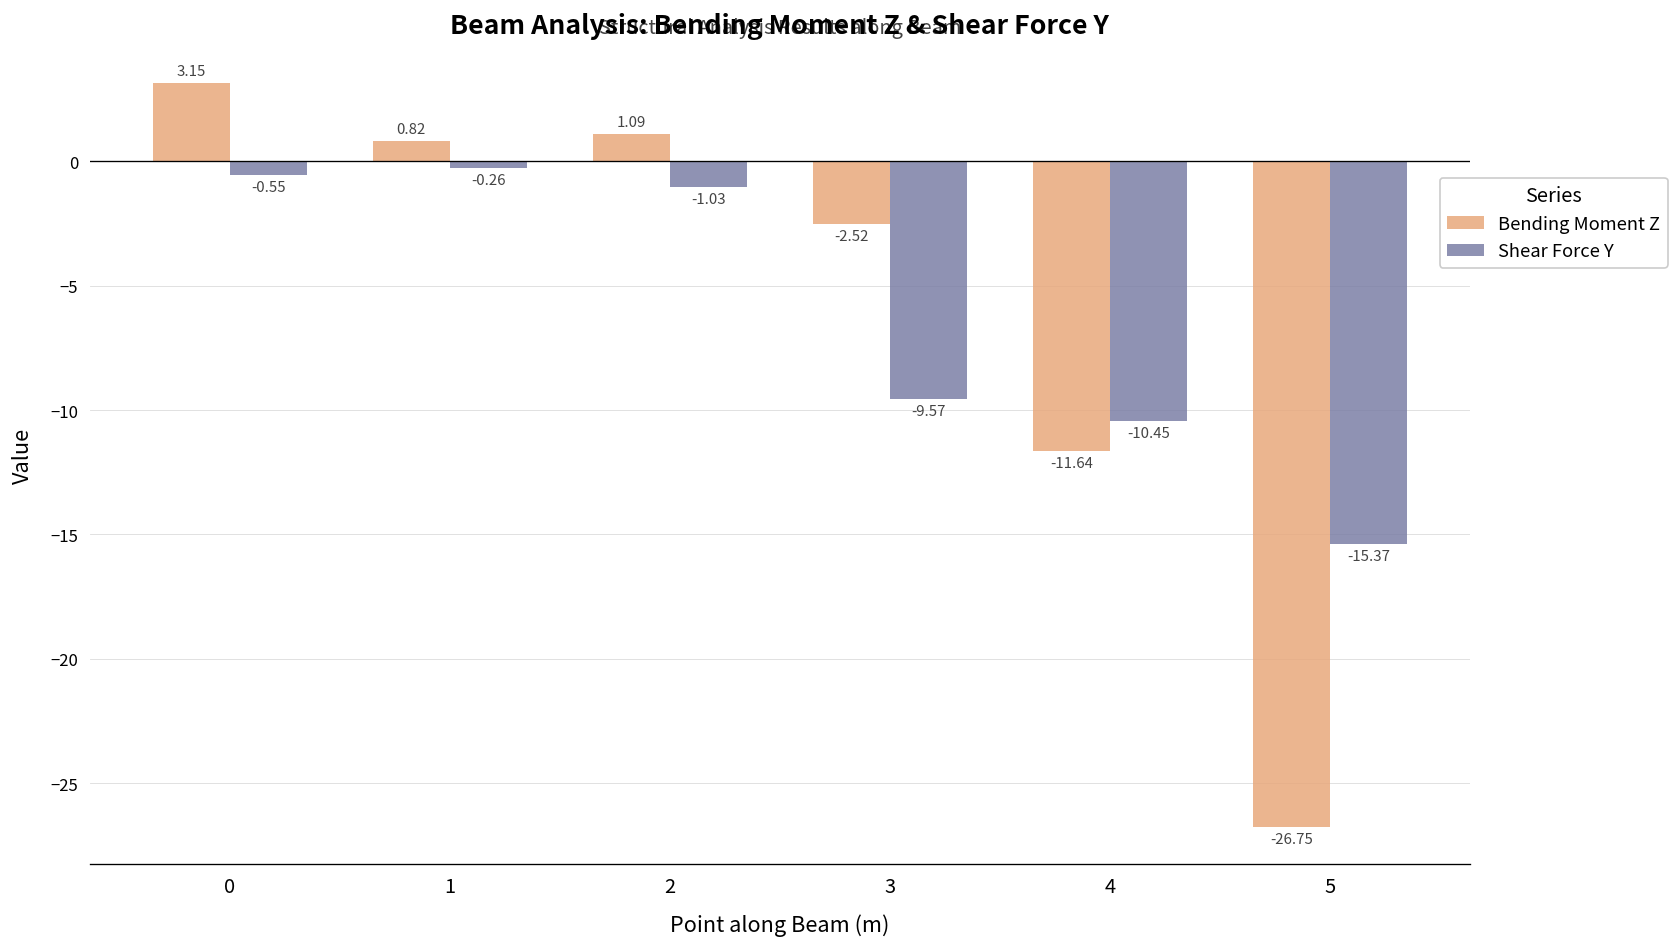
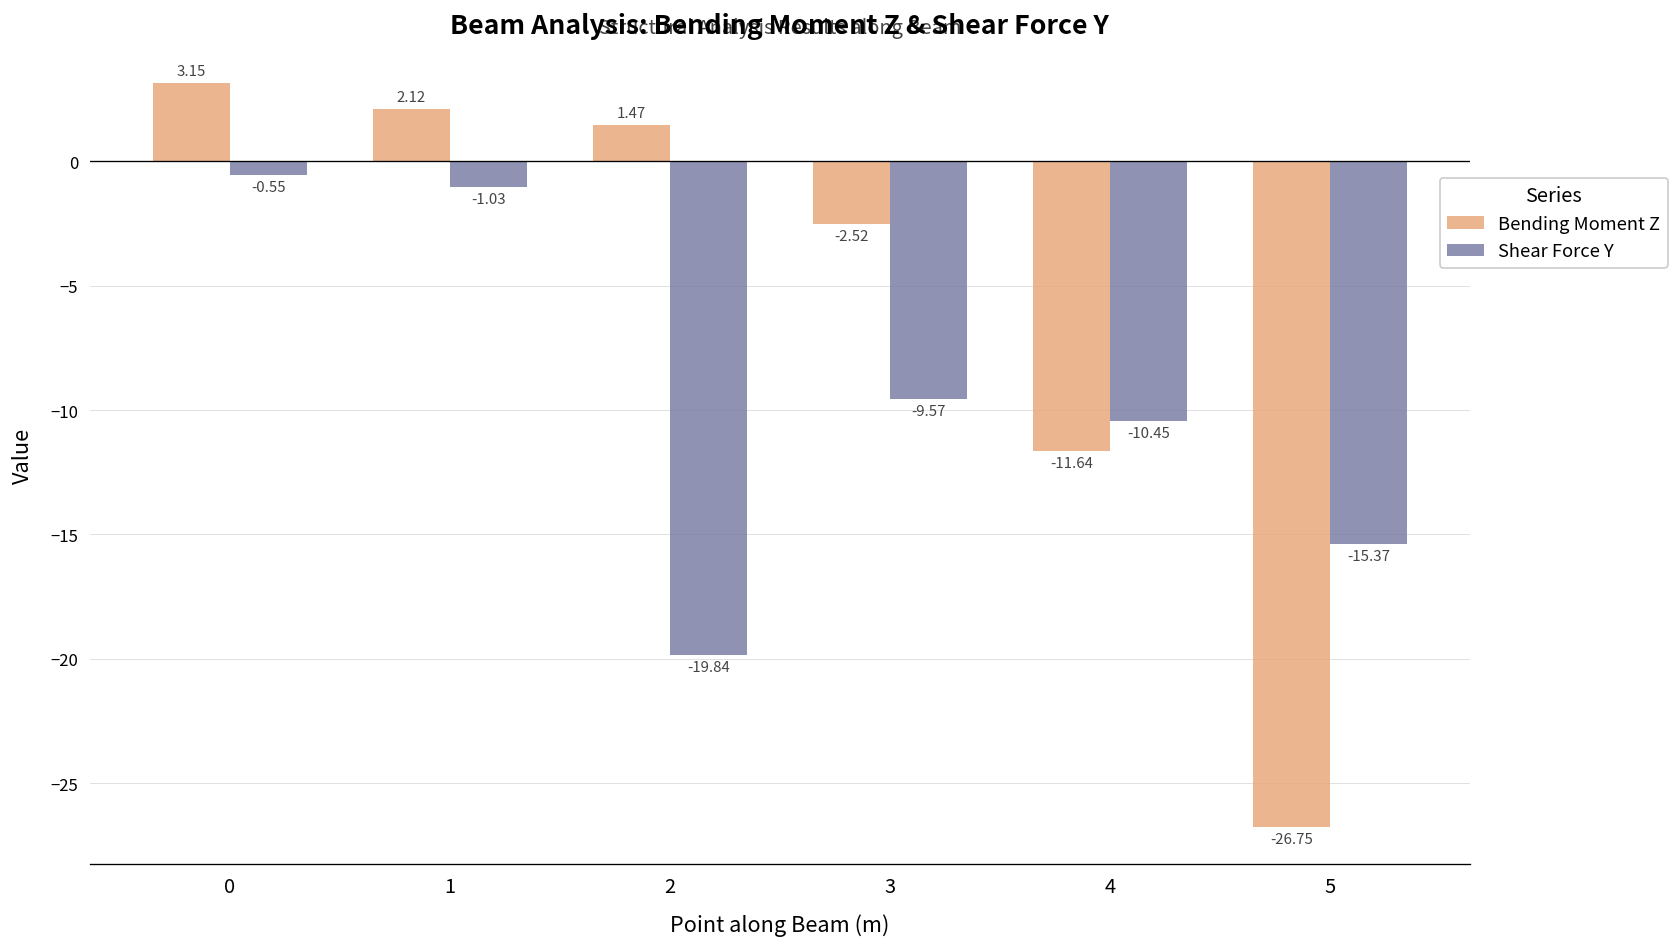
Bending Moment Z, 1: 0.82 -> 2.12
Shear Force Y, 1: -0.26 -> -1.03
Bending Moment Z, 2: 1.09 -> 1.47
Shear Force Y, 2: -1.03 -> -19.84
